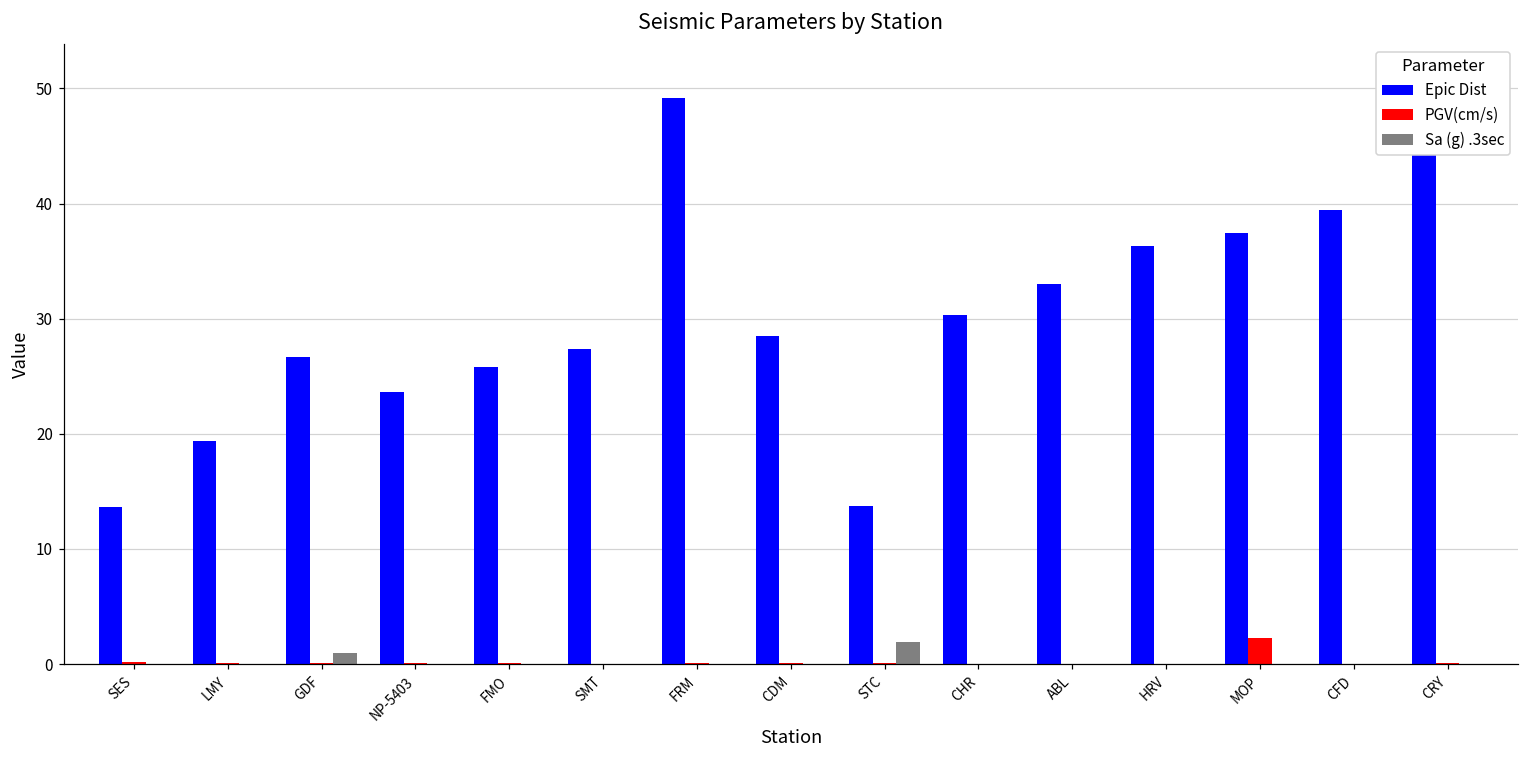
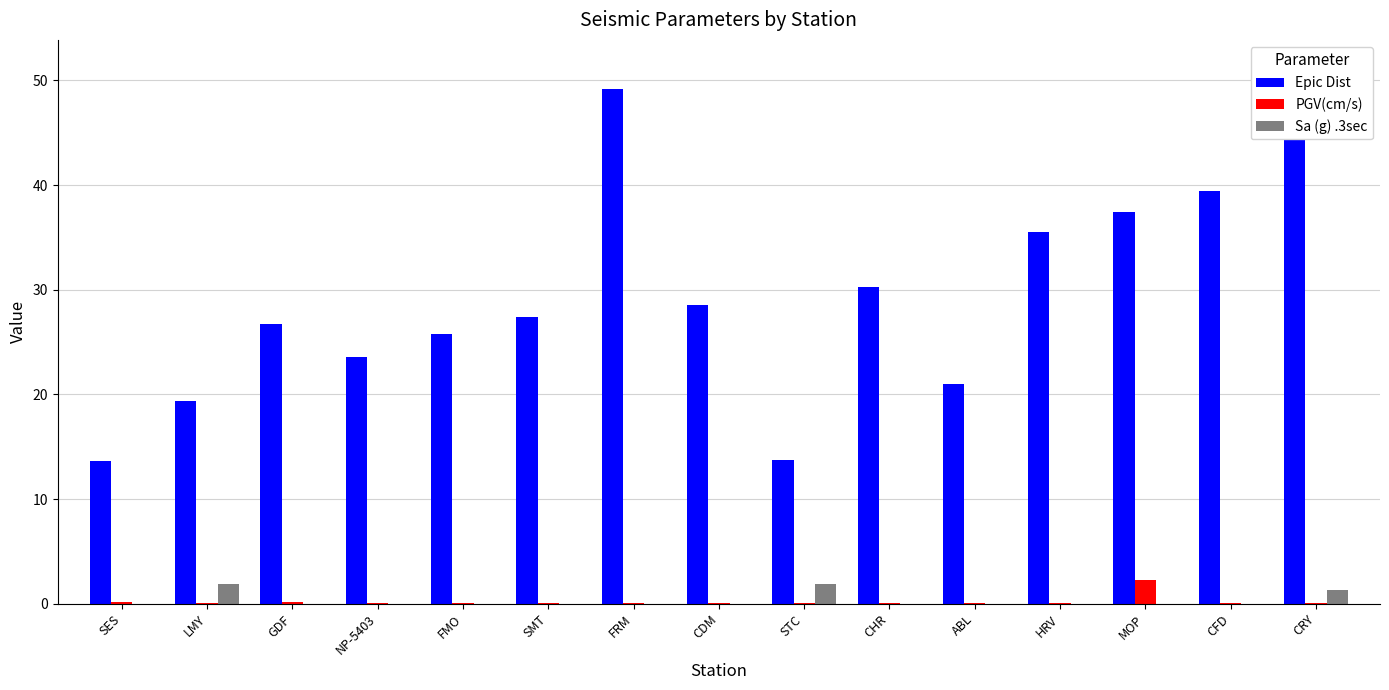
Sa (g) .3sec, LMY: 0.0 -> 1.9
Sa (g) .3sec, GDF: 0.9 -> 0.0
Epic Dist, ABL: 33 -> 21
Epic Dist, HRV: 36.3 -> 35.5
Sa (g) .3sec, CRY: 0.0 -> 1.3
